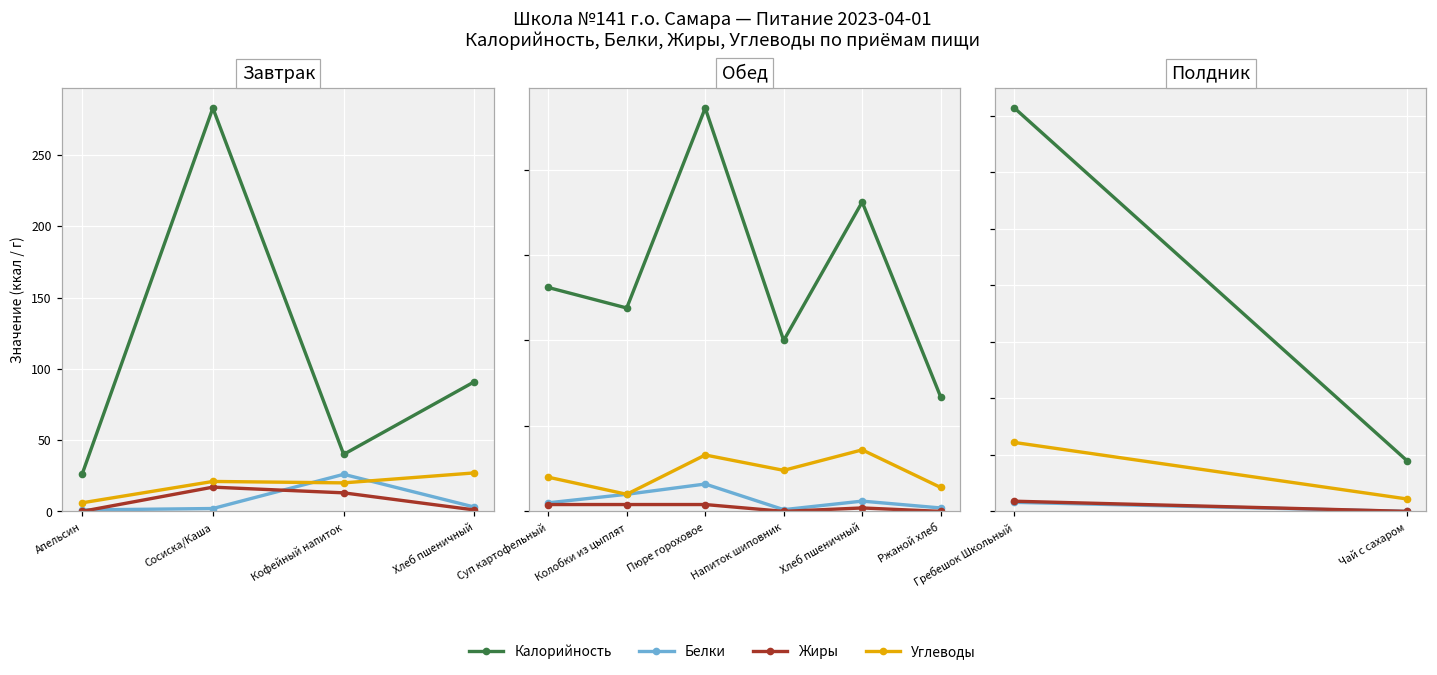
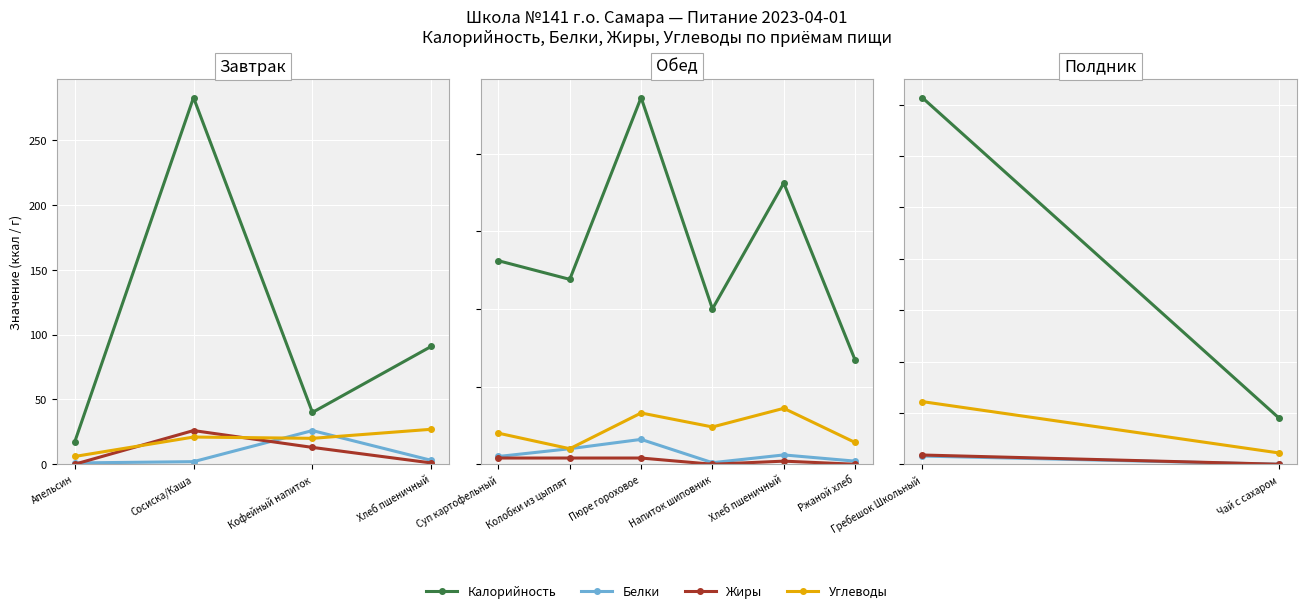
Завтрак, Калорийность, Апельсин: 26 -> 17
Завтрак, Жиры, Сосиска/Каша: 17 -> 26
